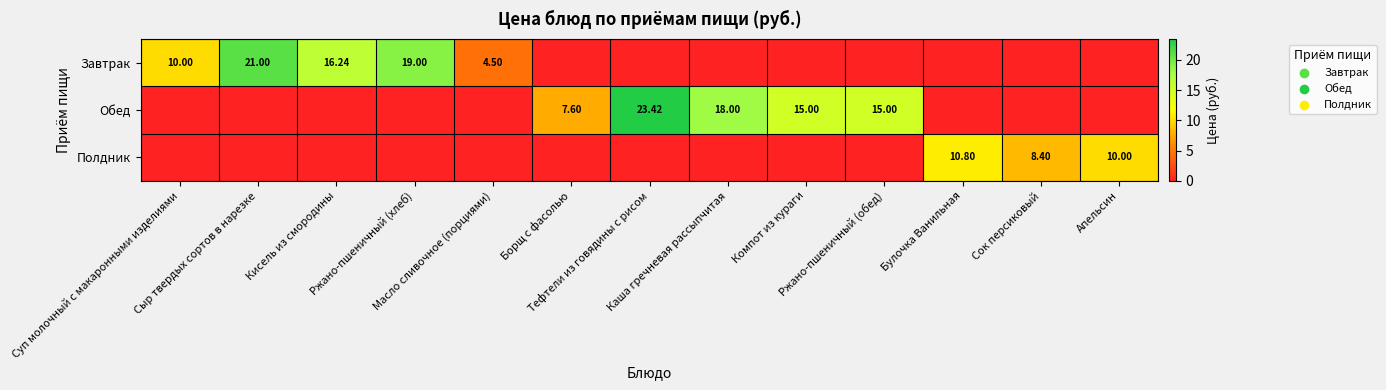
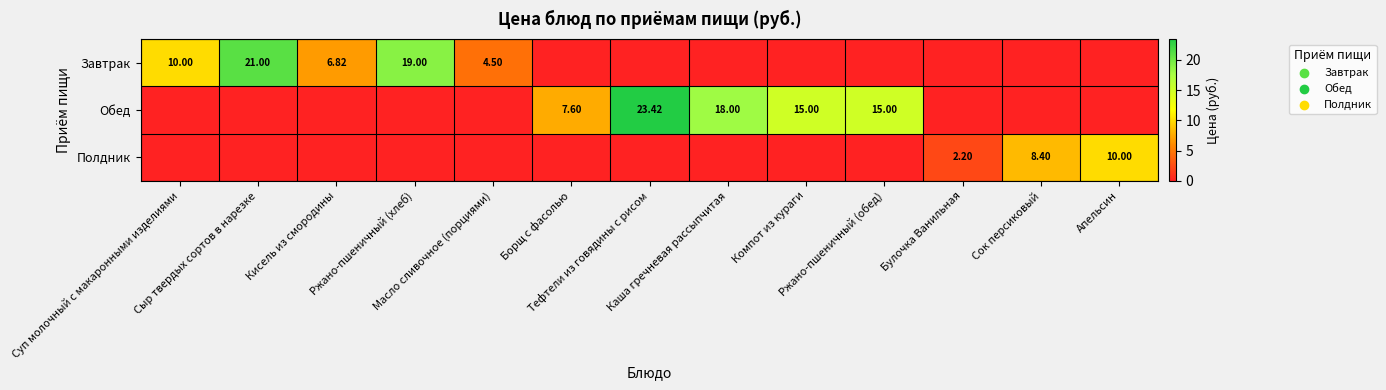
Завтрак, Кисель из смородины: 16.24 -> 6.82
Полдник, Булочка Ванильная: 10.80 -> 2.20
